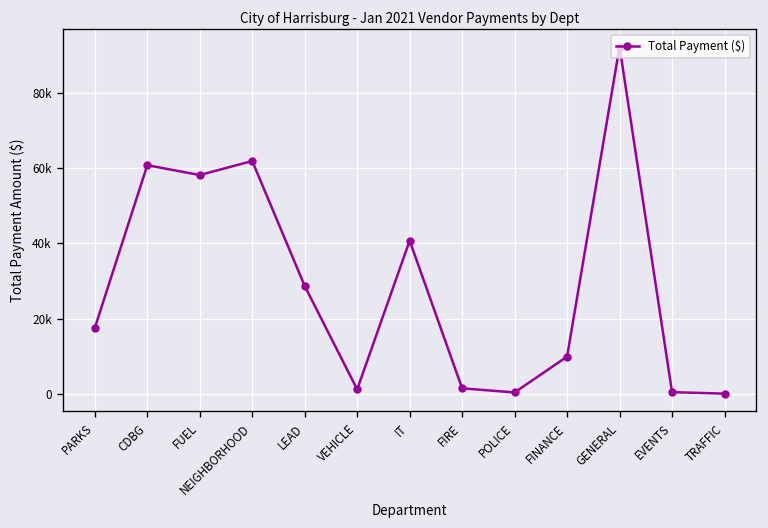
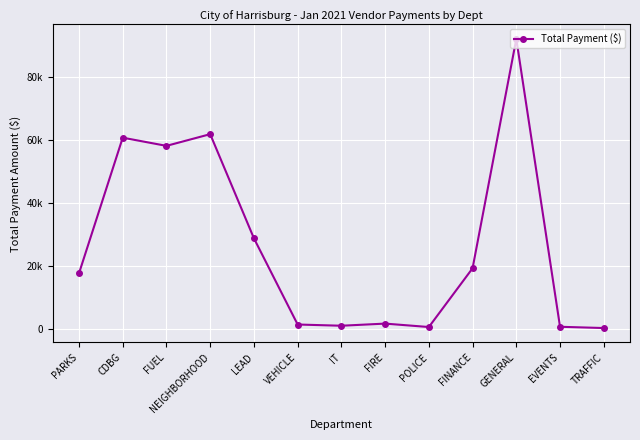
IT: 41000 -> 1000
FINANCE: 10000 -> 19000
